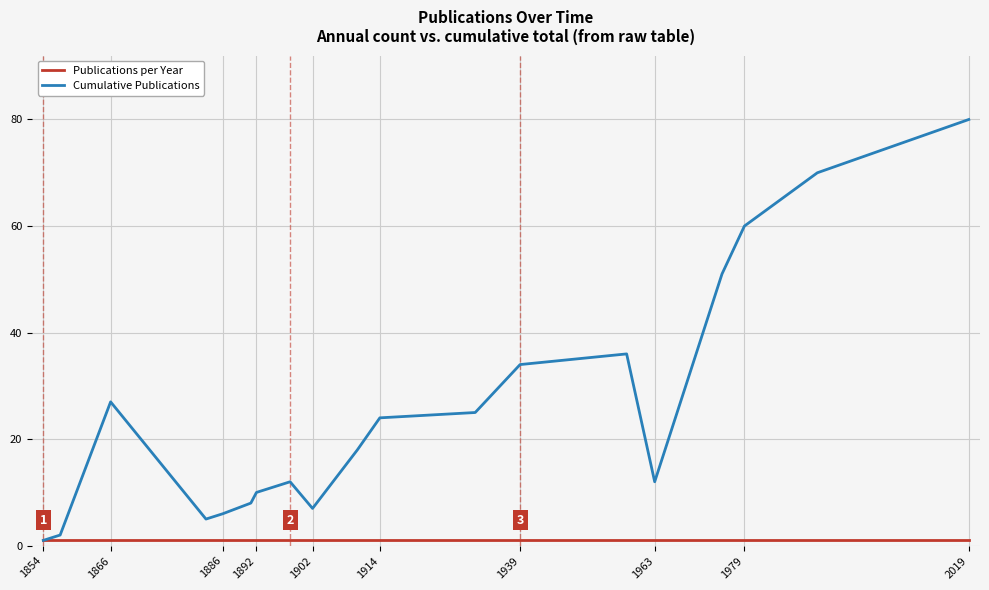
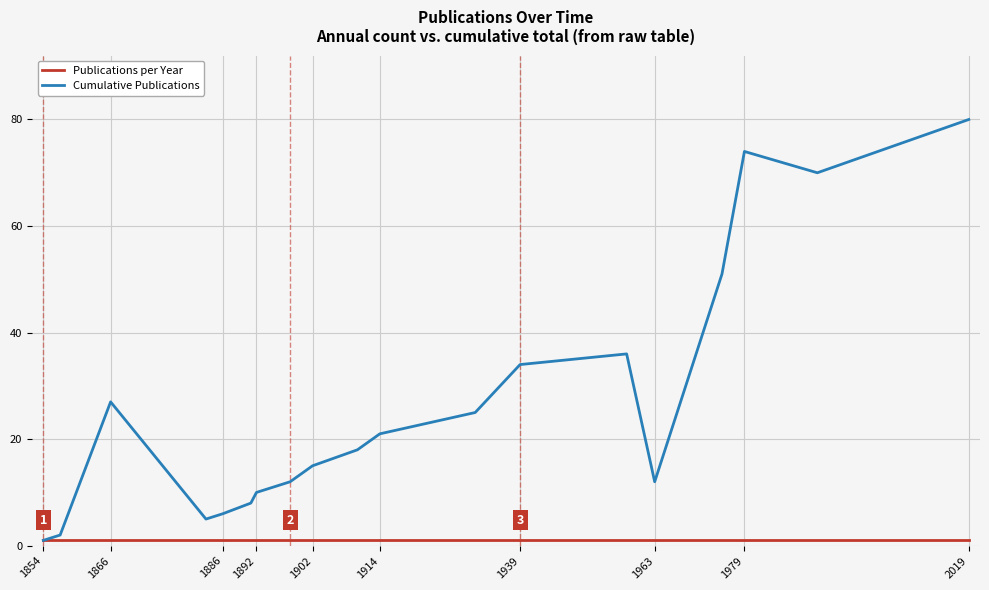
Cumulative Publications, 1902: 7 -> 15
Cumulative Publications, 1914: 24 -> 21
Cumulative Publications, 1979: 60 -> 74
